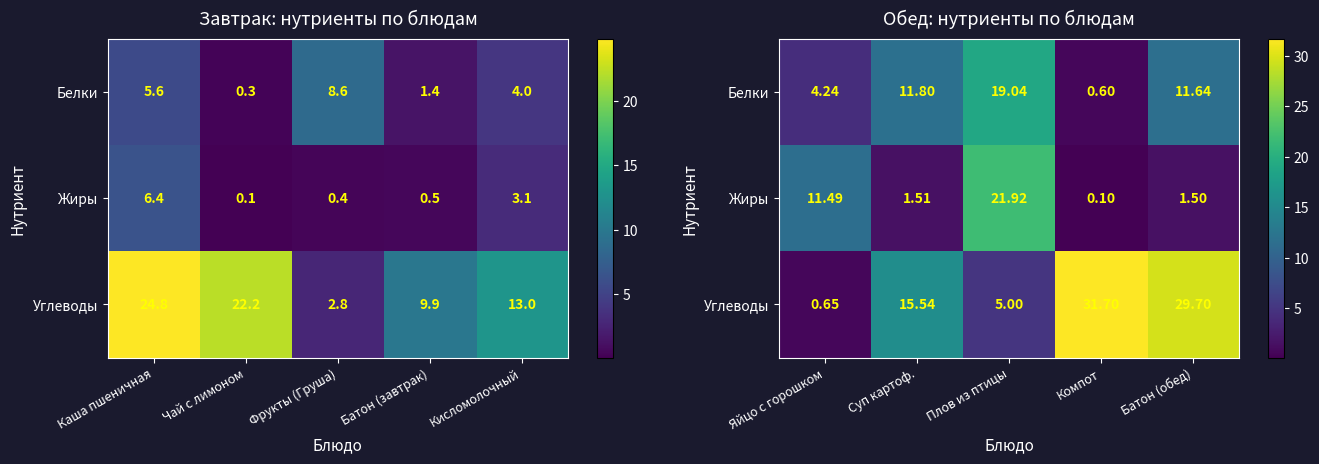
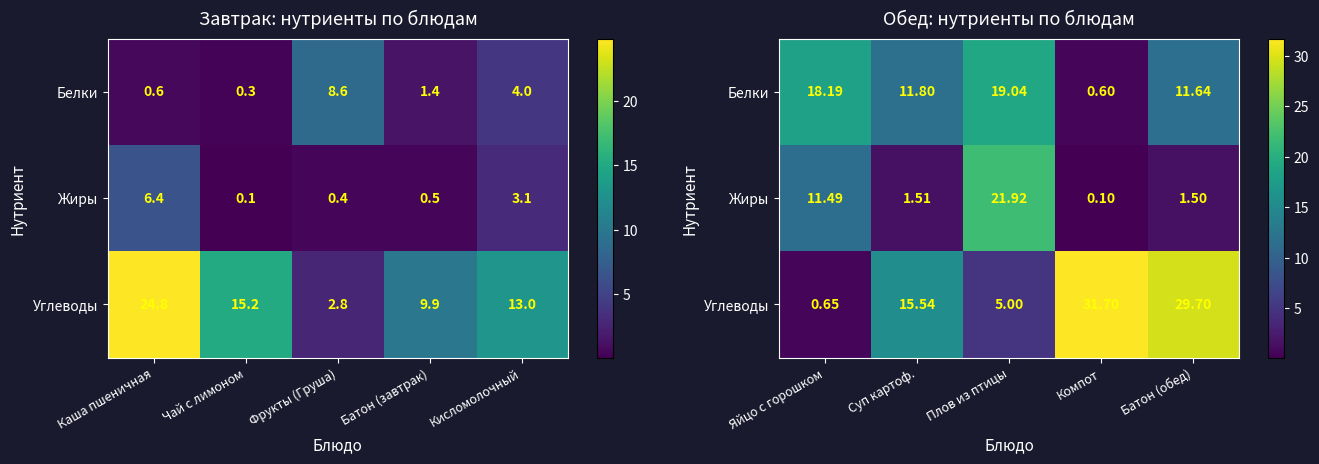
Завтрак: нутриенты по блюдам, Белки, Каша пшеничная: 5.6 -> 0.6
Завтрак: нутриенты по блюдам, Углеводы, Чай с лимоном: 22.2 -> 15.2
Обед: нутриенты по блюдам, Белки, Яйцо с горошком: 4.24 -> 18.19
